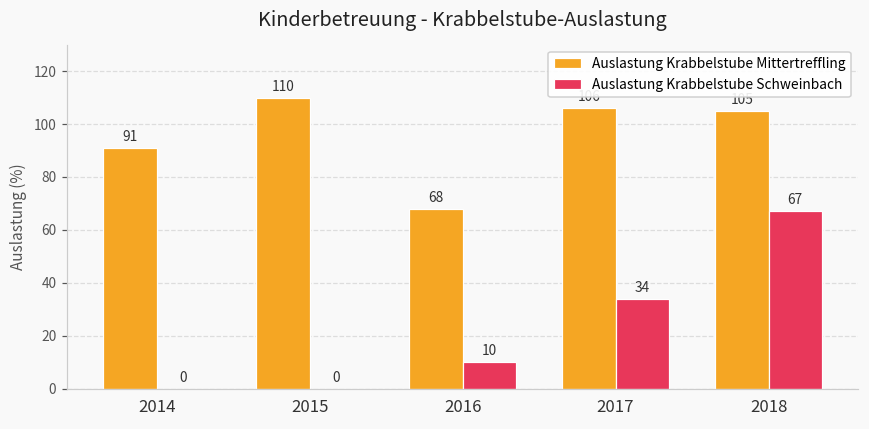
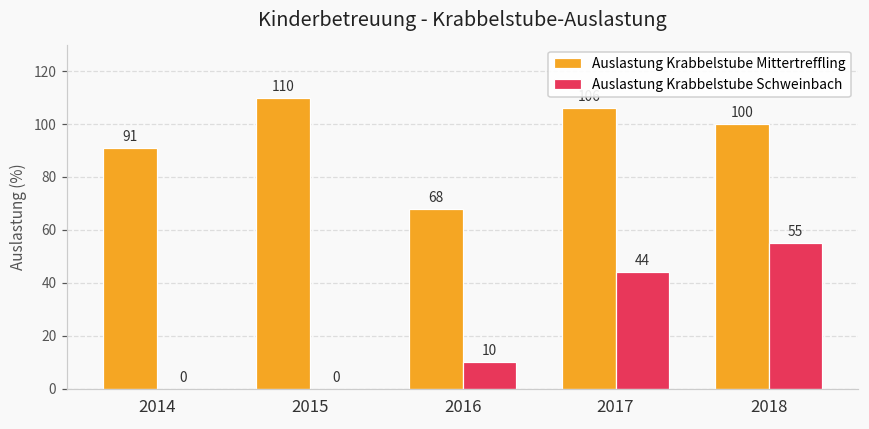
Auslastung Krabbelstube Schweinbach, 2017: 34 -> 44
Auslastung Krabbelstube Mittertreffling, 2018: 105 -> 100
Auslastung Krabbelstube Schweinbach, 2018: 67 -> 55
